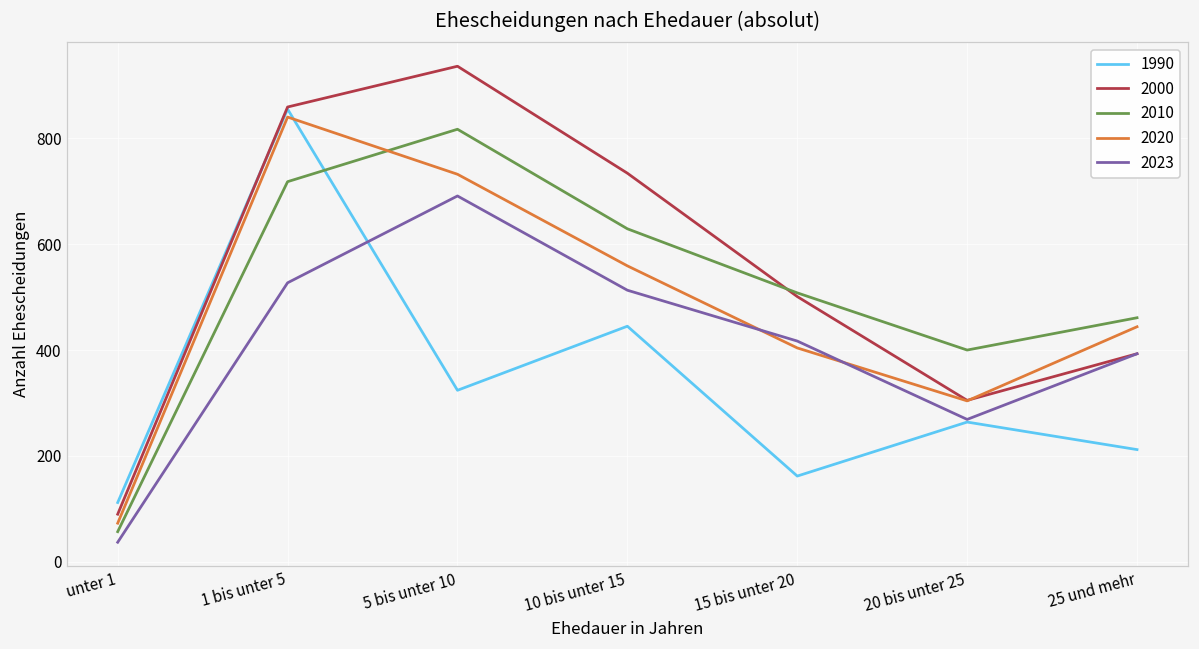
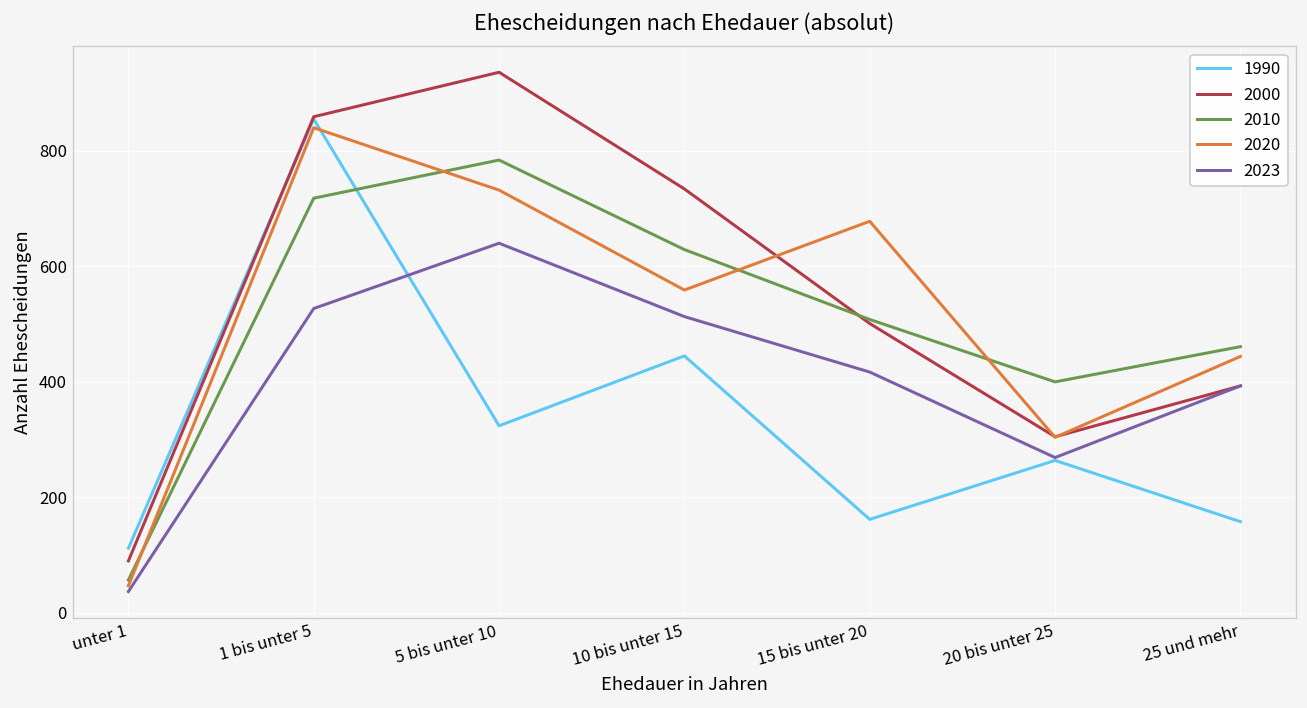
2020, unter 1: 70 -> 50
2010, 5 bis unter 10: 820 -> 780
2023, 5 bis unter 10: 690 -> 640
2020, 15 bis unter 20: 400 -> 680
1990, 25 und mehr: 210 -> 160
